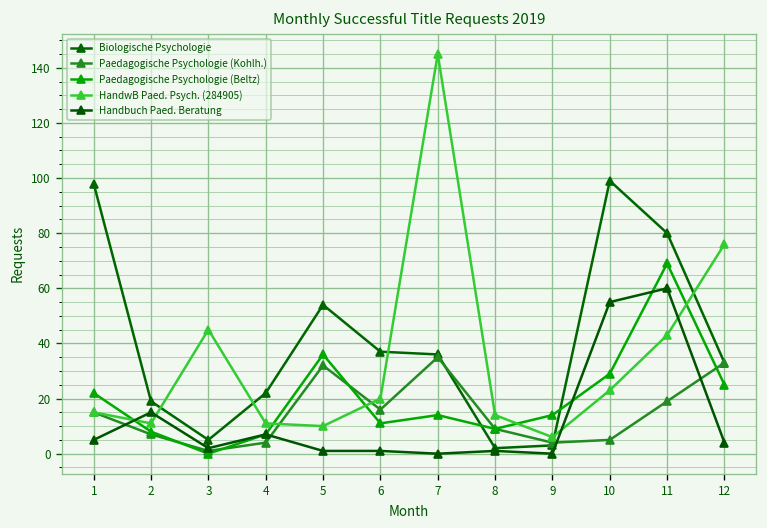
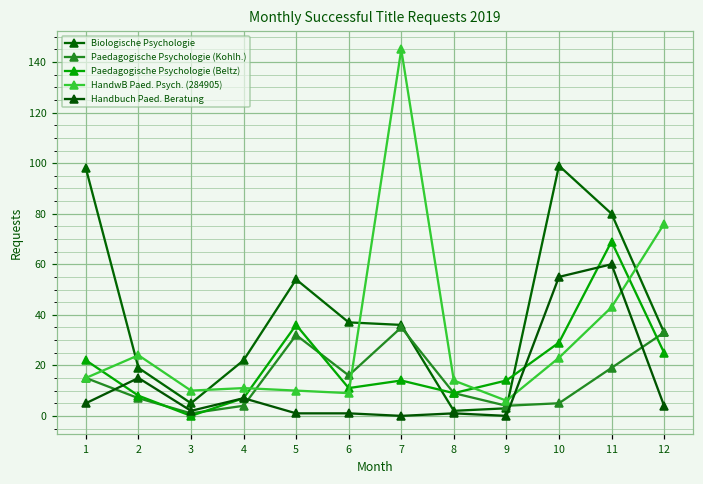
HandwB Paed. Psych. (284905), 2: 11 -> 24
HandwB Paed. Psych. (284905), 3: 45 -> 10
HandwB Paed. Psych. (284905), 6: 20 -> 9
